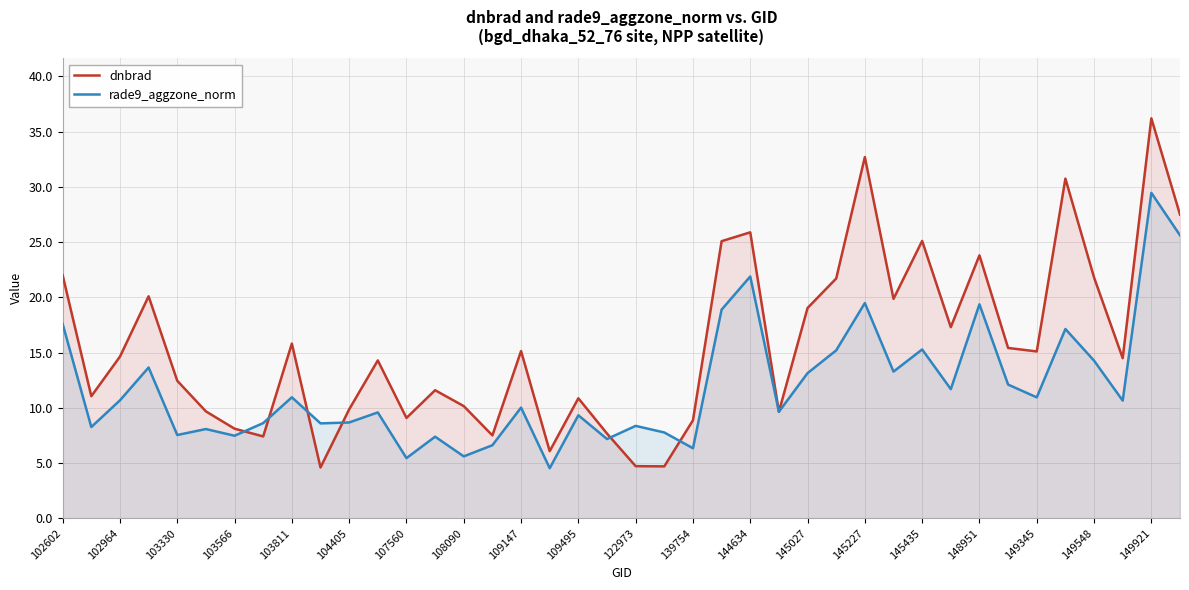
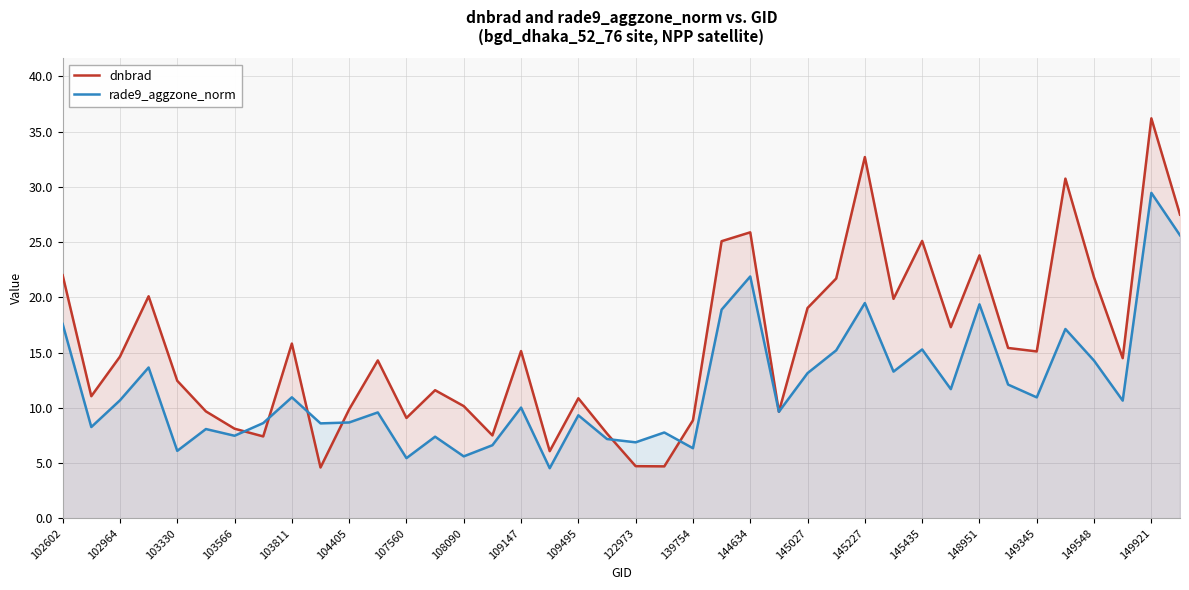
rade9_aggzone_norm, 103330: 7.5 -> 6.1
rade9_aggzone_norm, 122973: 8.4 -> 6.9
